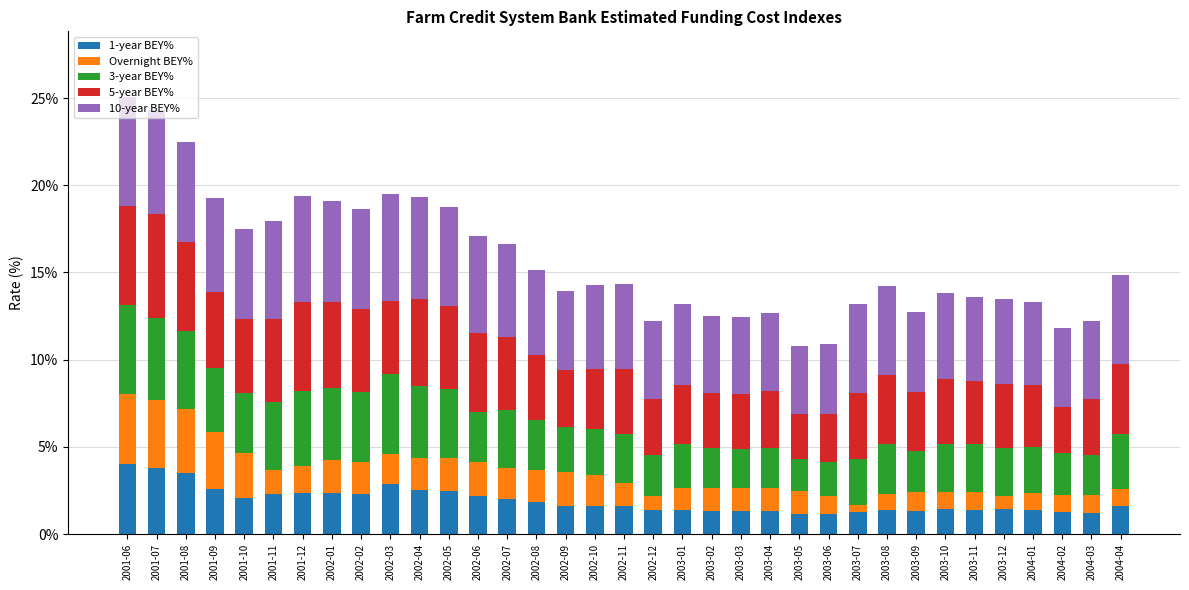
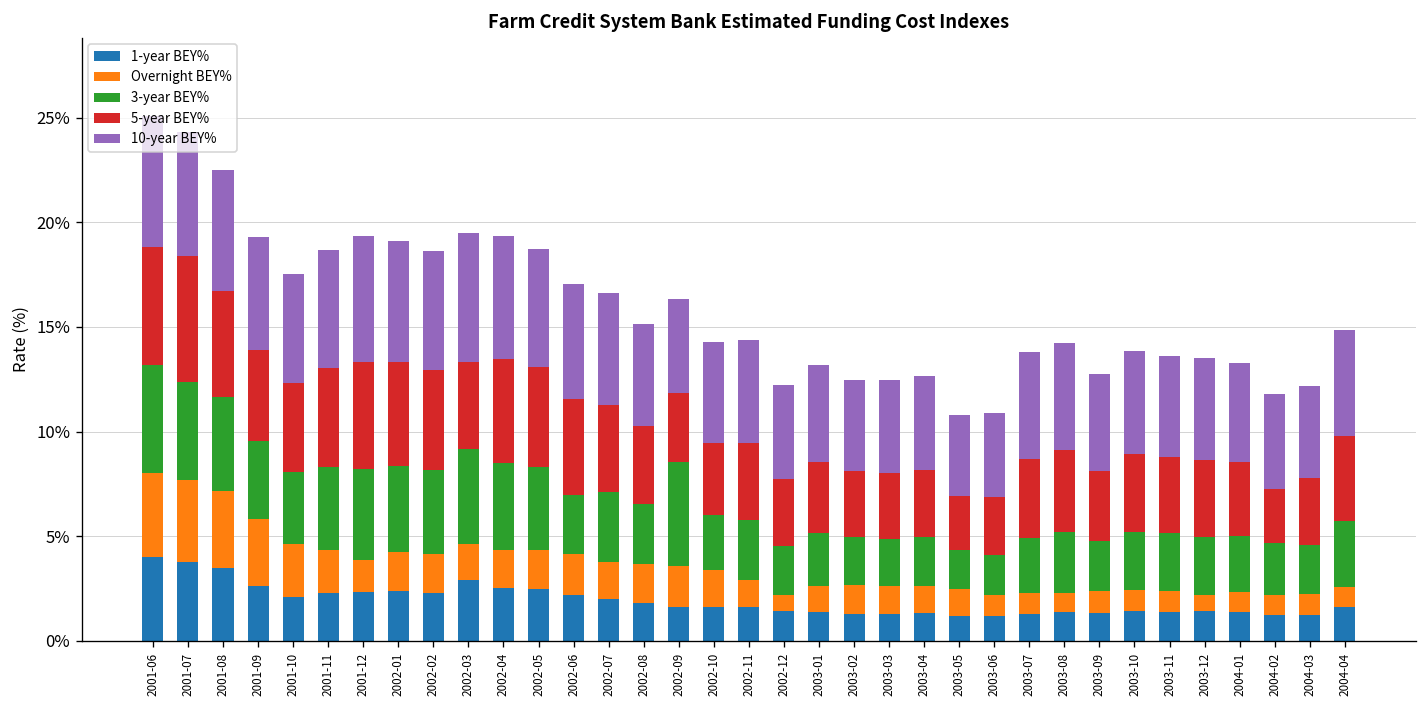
Overnight BEY%, 2001-11: 1.4% -> 2.1%
3-year BEY%, 2002-09: 2.6% -> 5.0%
Overnight BEY%, 2003-07: 0.4% -> 1.0%
